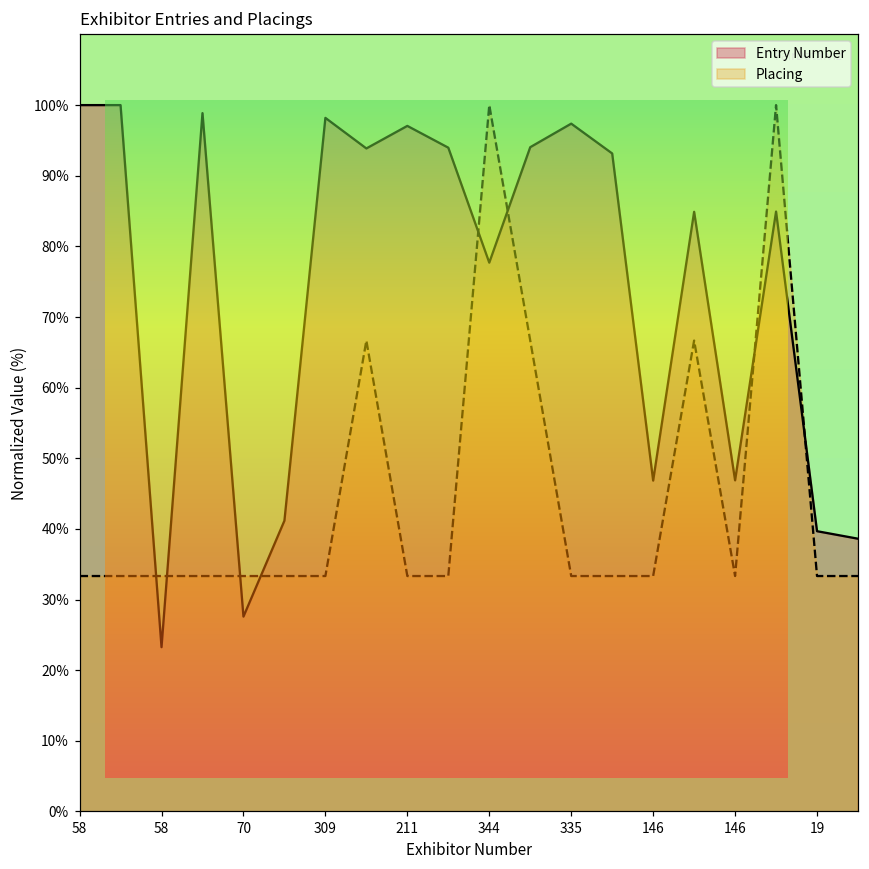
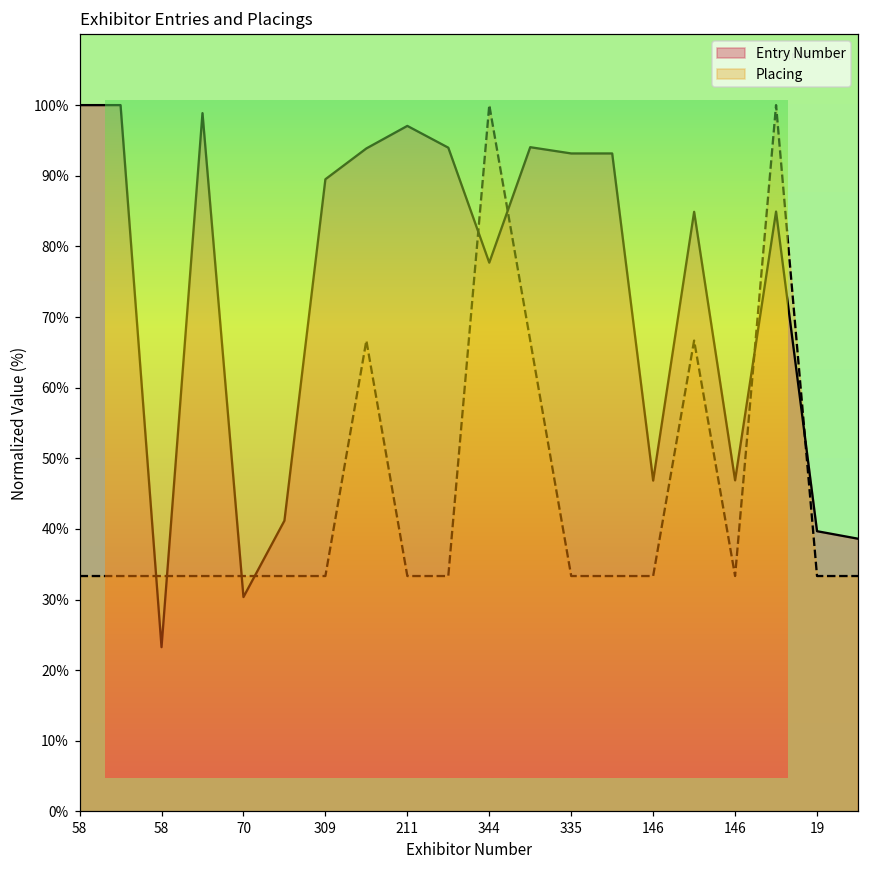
Entry Number, 70: 28% -> 30%
Entry Number, 309: 98% -> 90%
Entry Number, 335: 97% -> 93%
